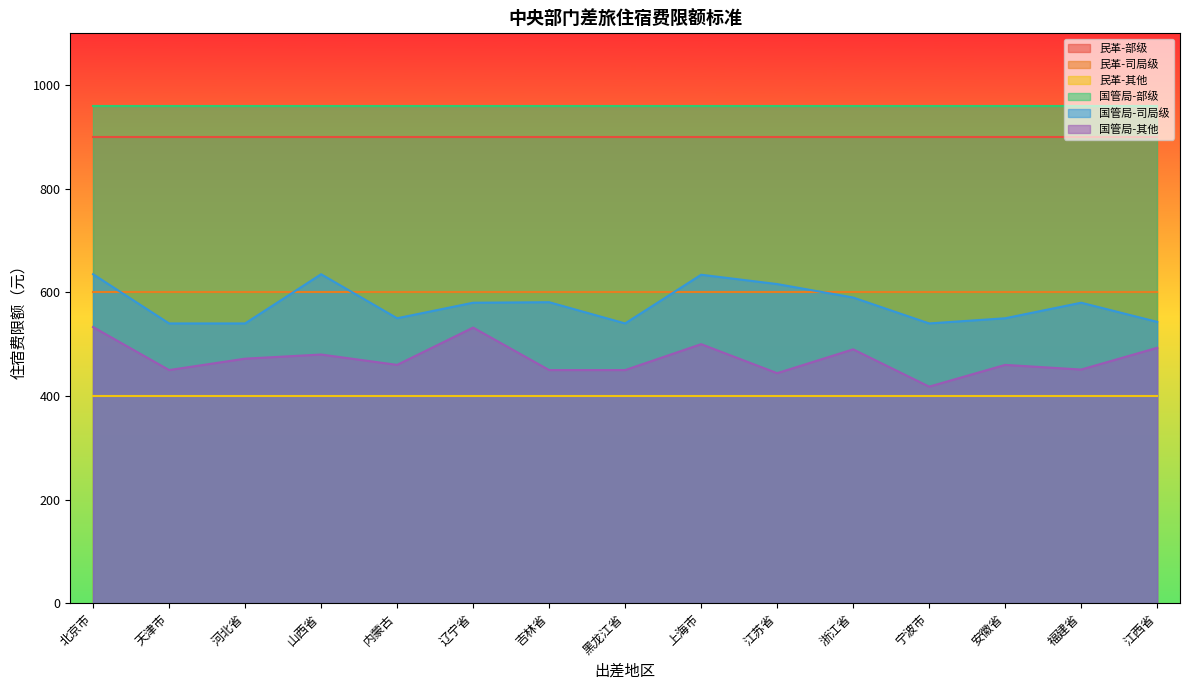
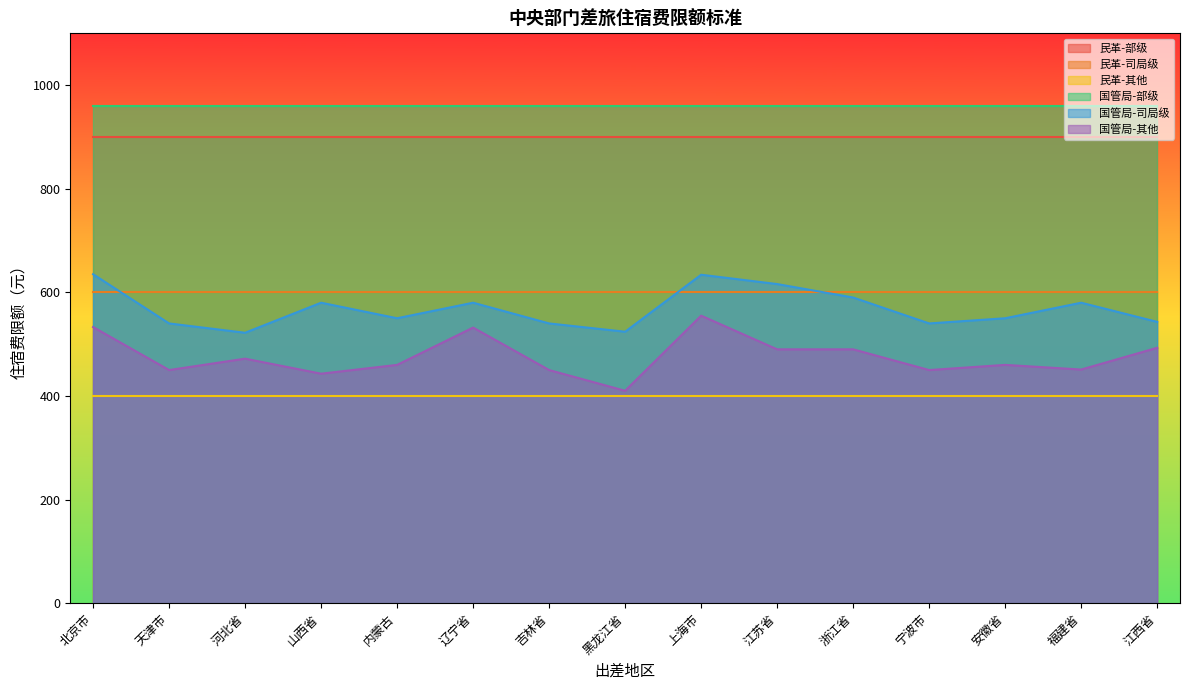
国管局-司局级, 河北省: 540 -> 520
国管局-司局级, 山西省: 640 -> 580
国管局-其他, 山西省: 480 -> 440
国管局-司局级, 吉林省: 580 -> 540
国管局-司局级, 黑龙江省: 540 -> 520
国管局-其他, 黑龙江省: 450 -> 410
国管局-其他, 上海市: 500 -> 560
国管局-其他, 江苏省: 440 -> 490
国管局-其他, 宁波市: 420 -> 450
